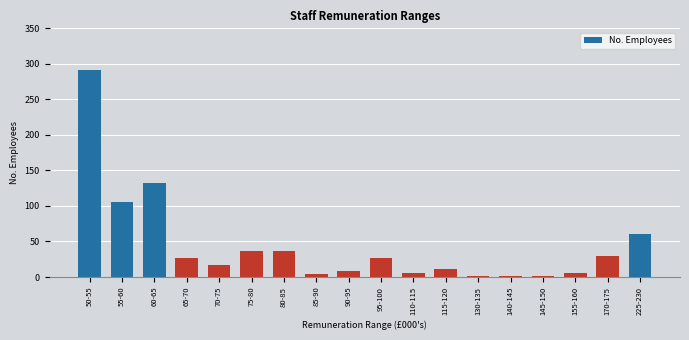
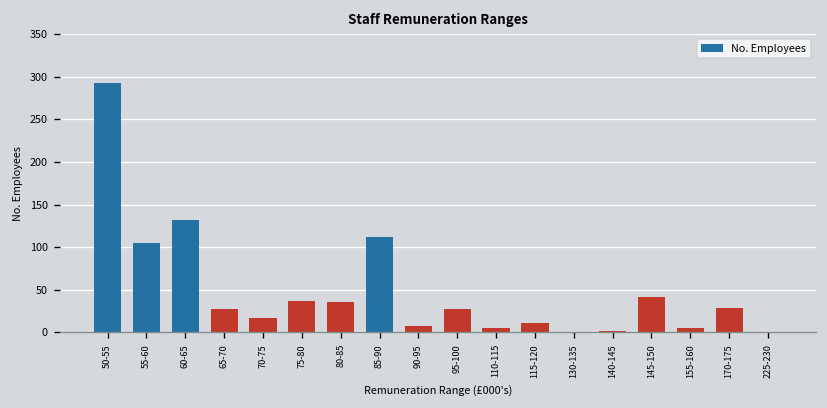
85-90: 0 -> 110
145-150: 0 -> 40
225-230: 60 -> 0
